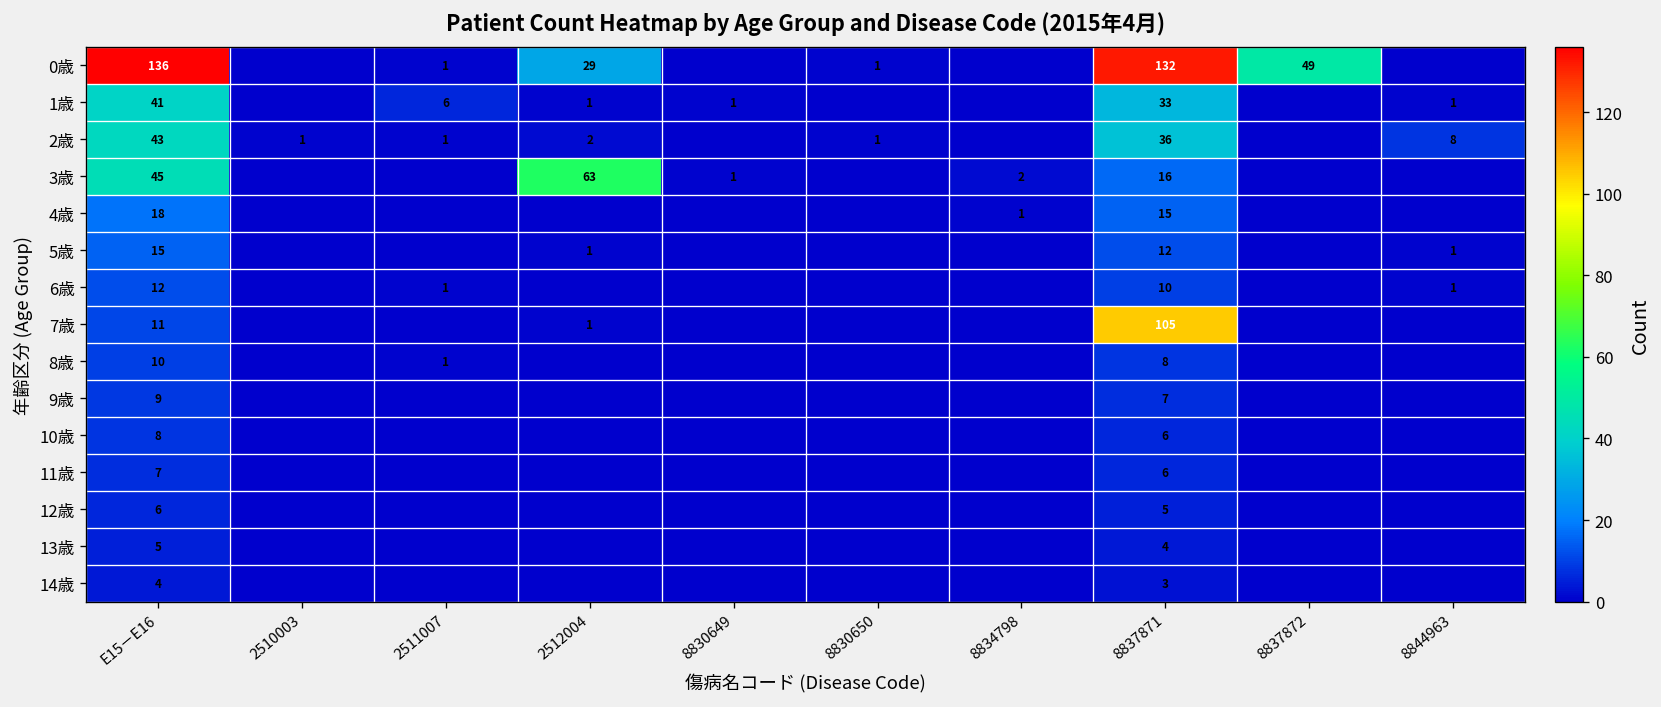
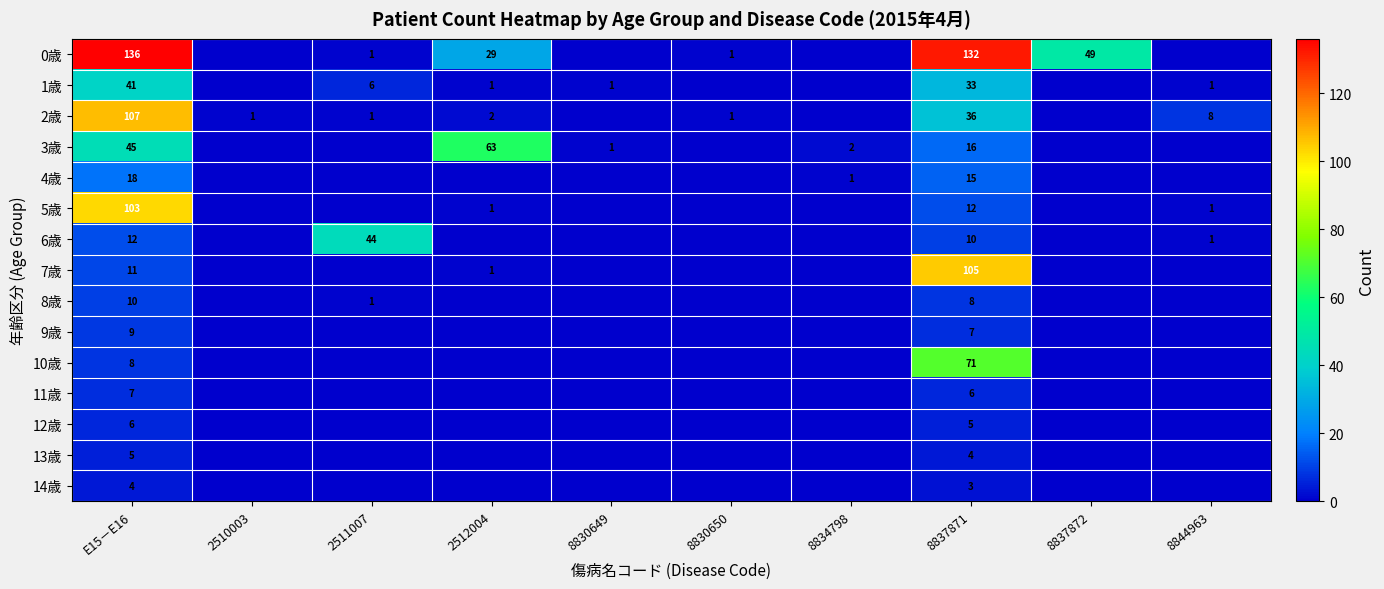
2歳, E15－E16: 43 -> 107
5歳, E15－E16: 15 -> 103
6歳, 2511007: 1 -> 44
10歳, 8837871: 6 -> 71
